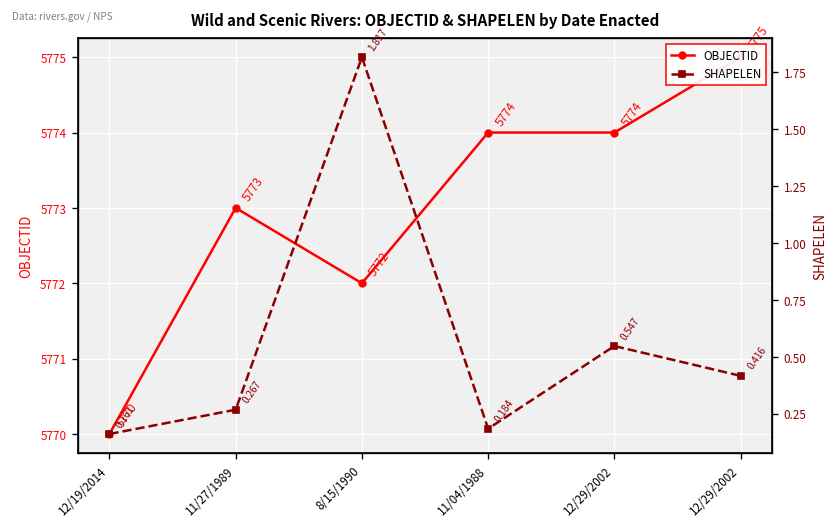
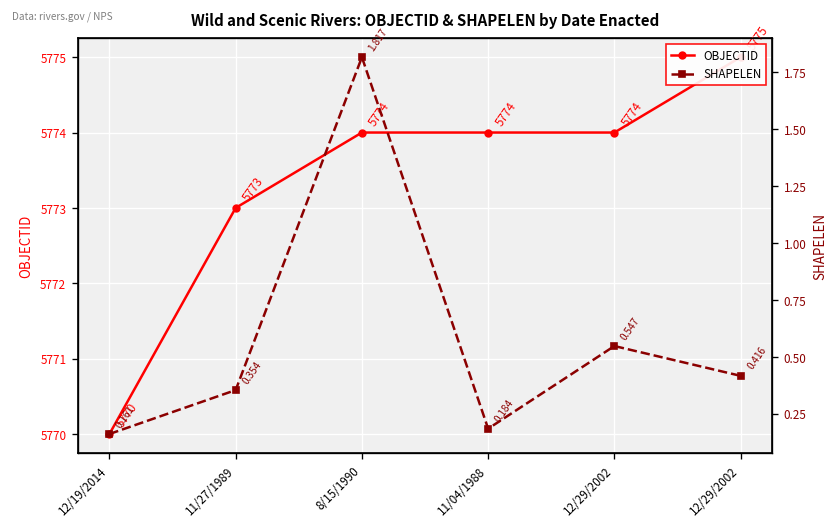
OBJECTID, 8/15/1990: 5772 -> 5774
SHAPELEN, 11/27/1989: 0.267 -> 0.354
